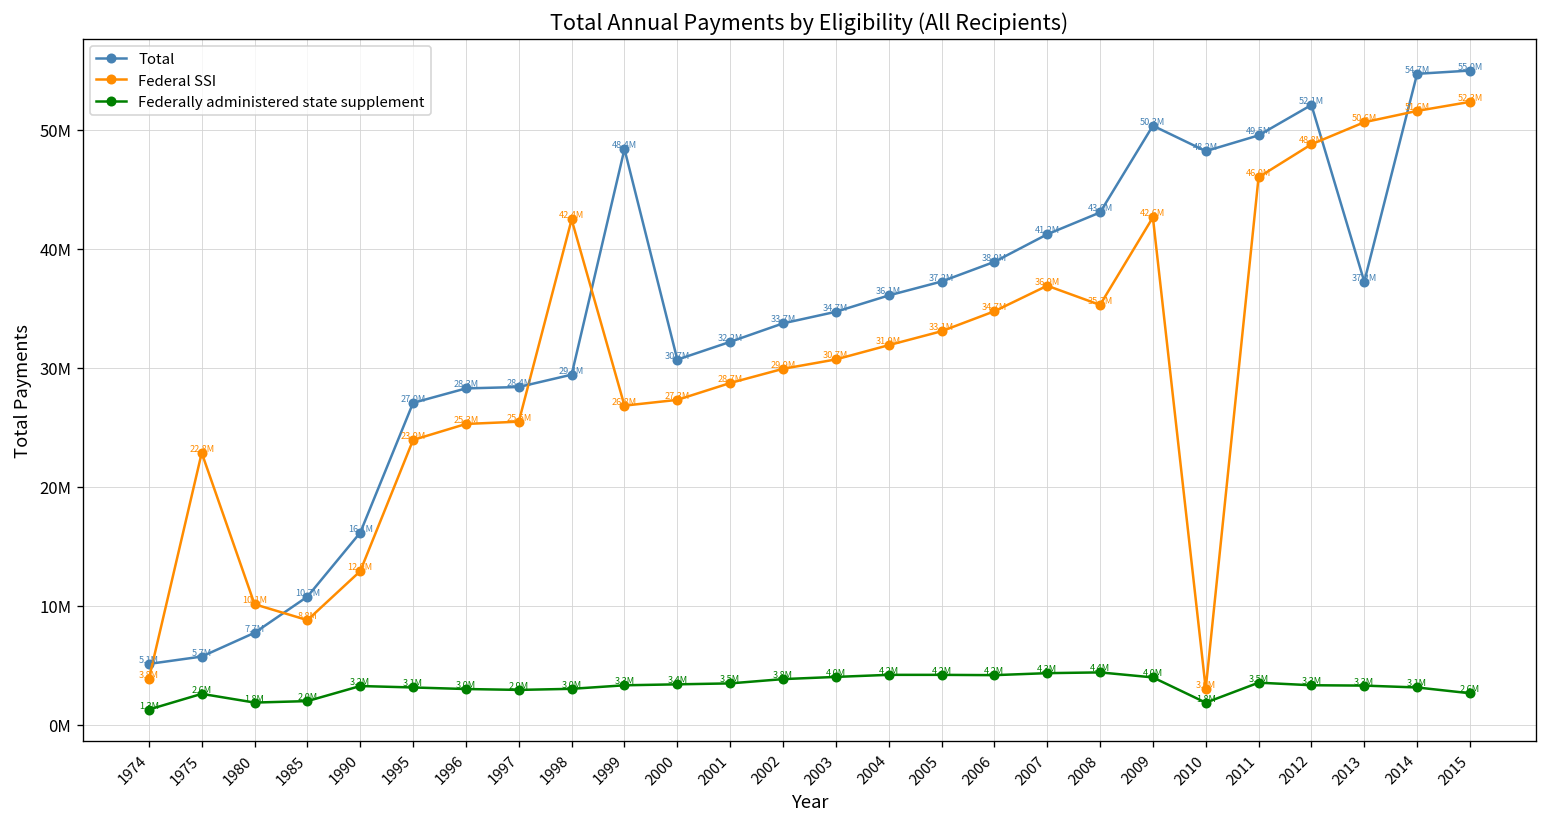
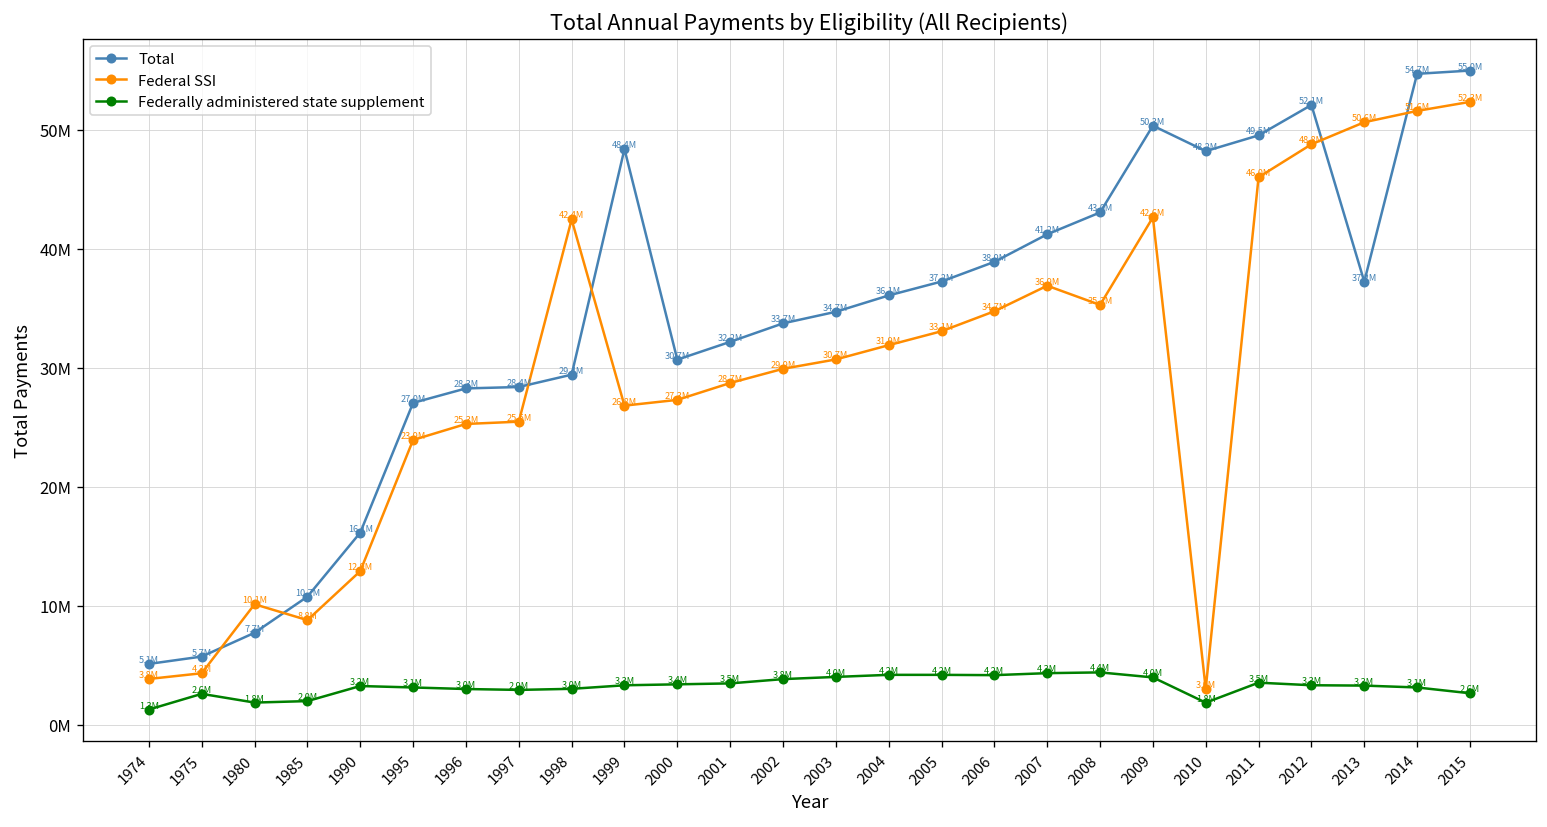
Federal SSI, 1975: 22.8M -> 4.3M
